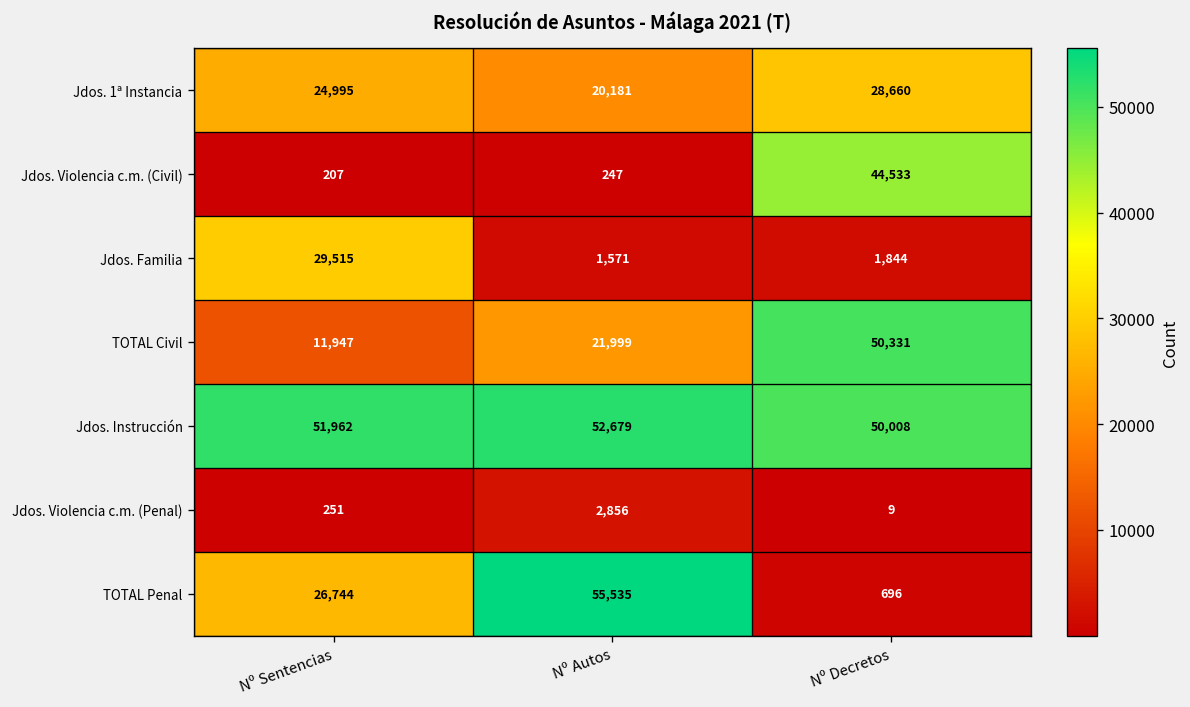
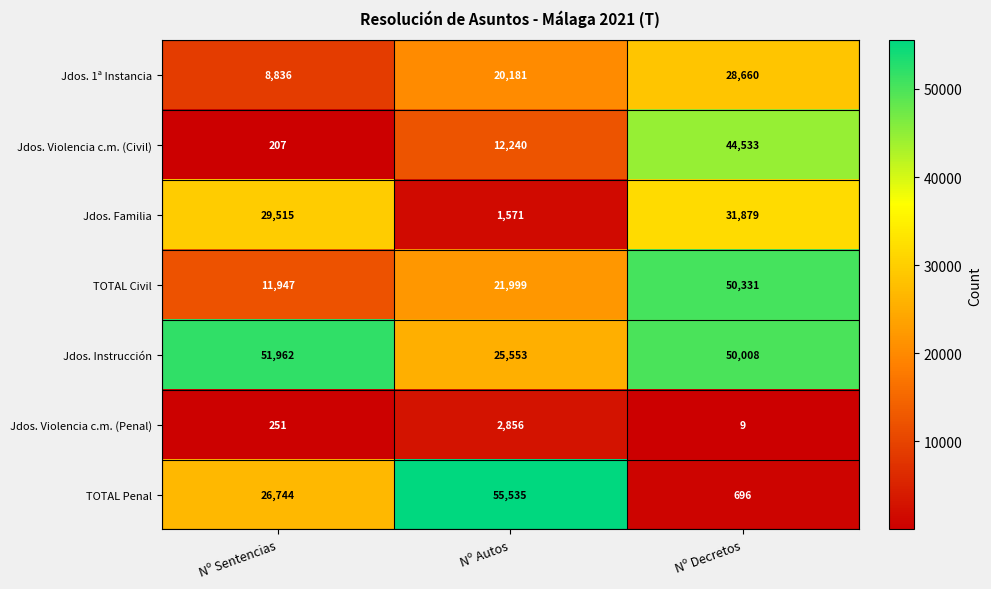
Jdos. 1ª Instancia, Nº Sentencias: 24,995 -> 8,836
Jdos. Violencia c.m. (Civil), Nº Autos: 247 -> 12,240
Jdos. Familia, Nº Decretos: 1,844 -> 31,879
Jdos. Instrucción, Nº Autos: 52,679 -> 25,553
